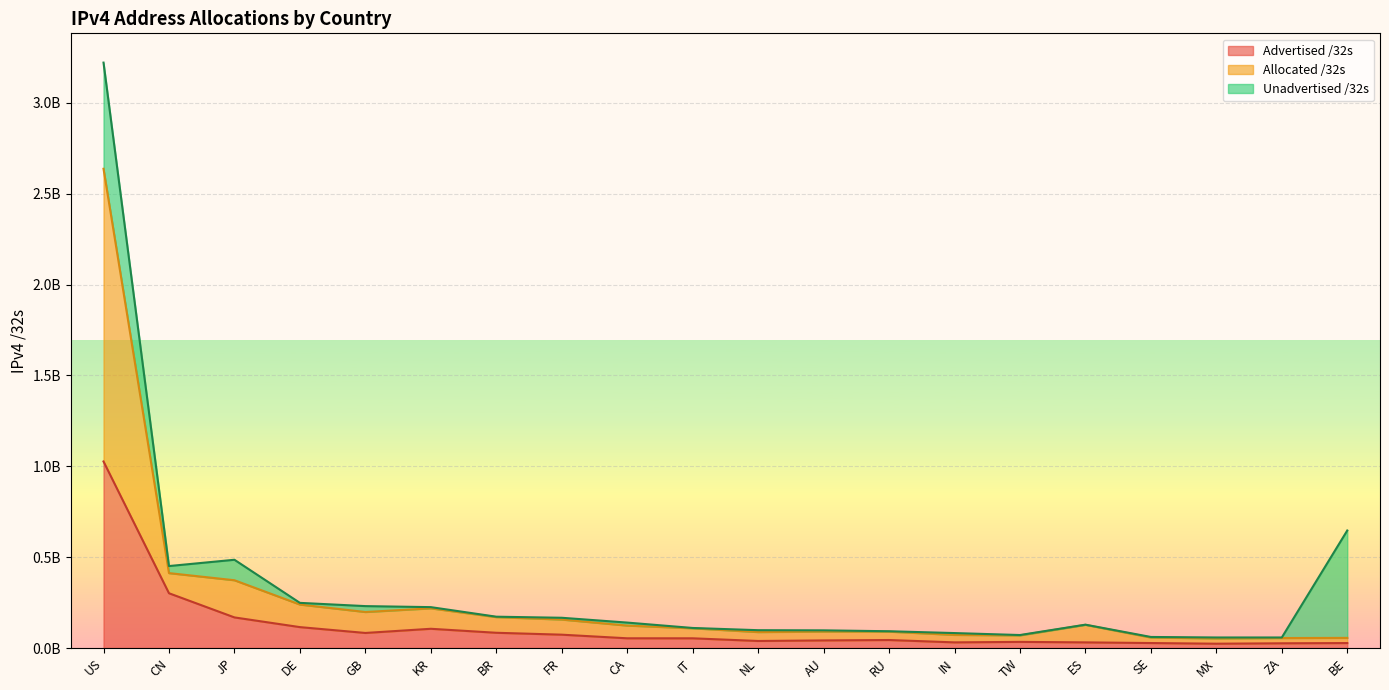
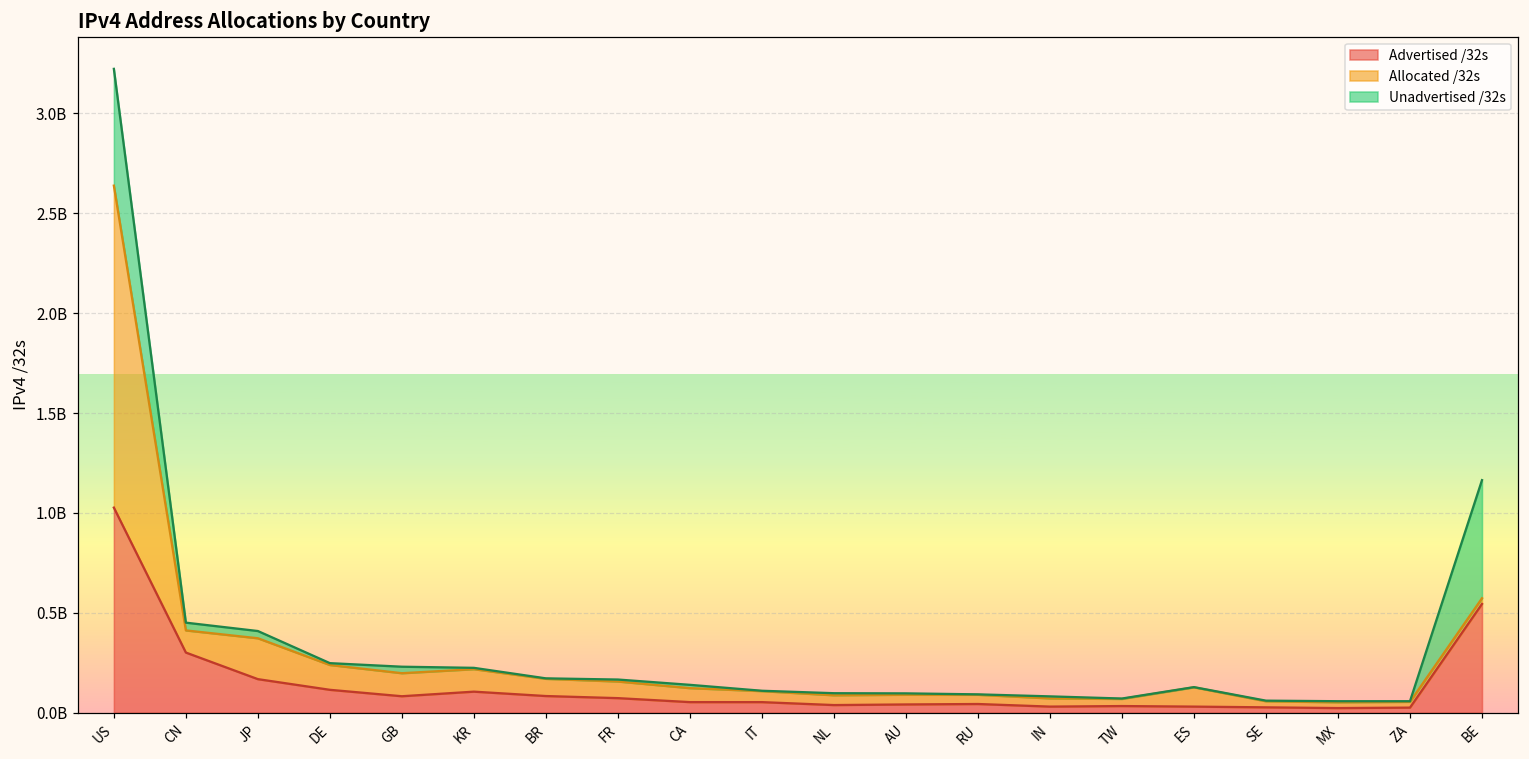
Unadvertised /32s, JP: 110000000 -> 40000000
Advertised /32s, BE: 30000000 -> 540000000
